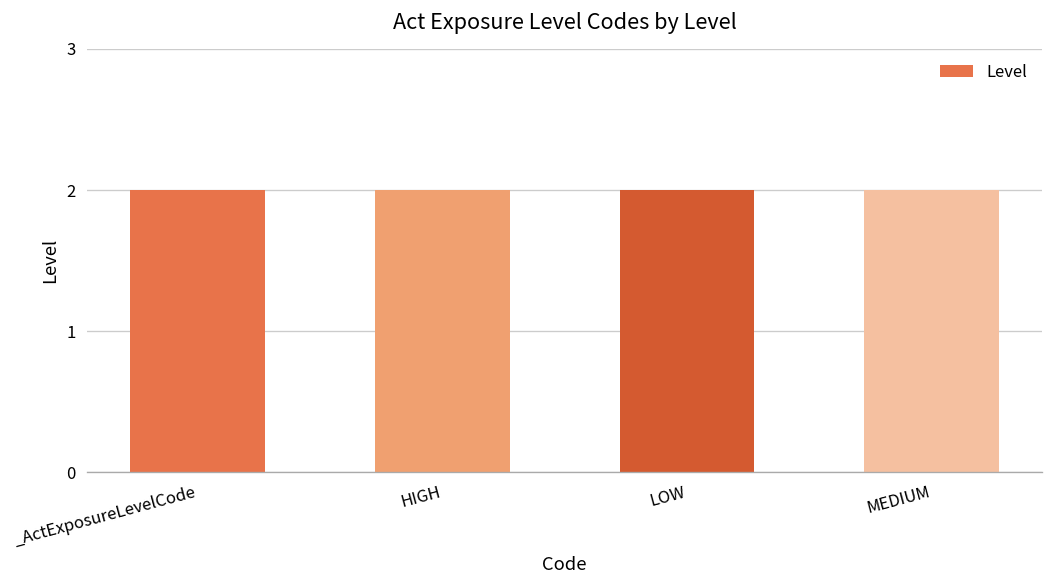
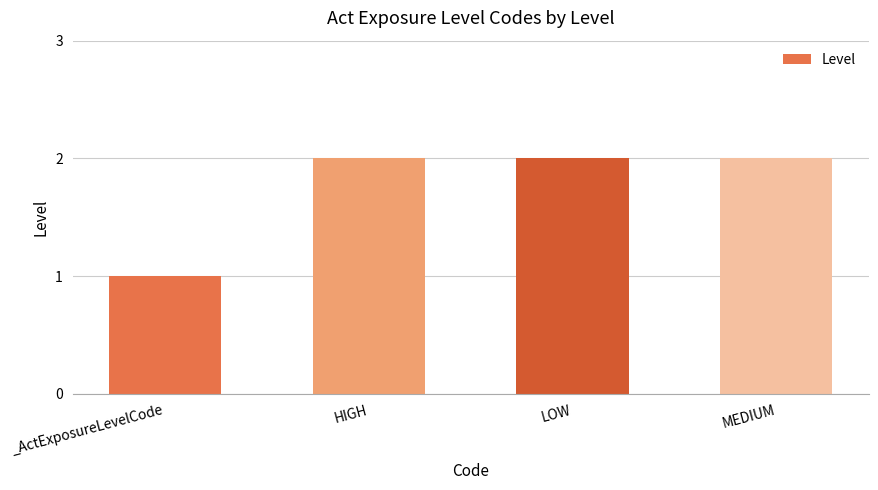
_ActExposureLevelCode: 2 -> 1
